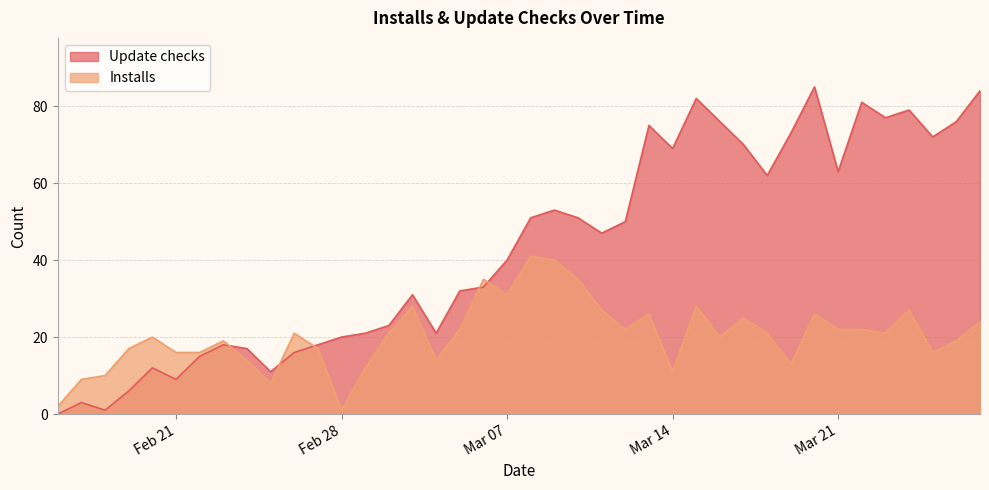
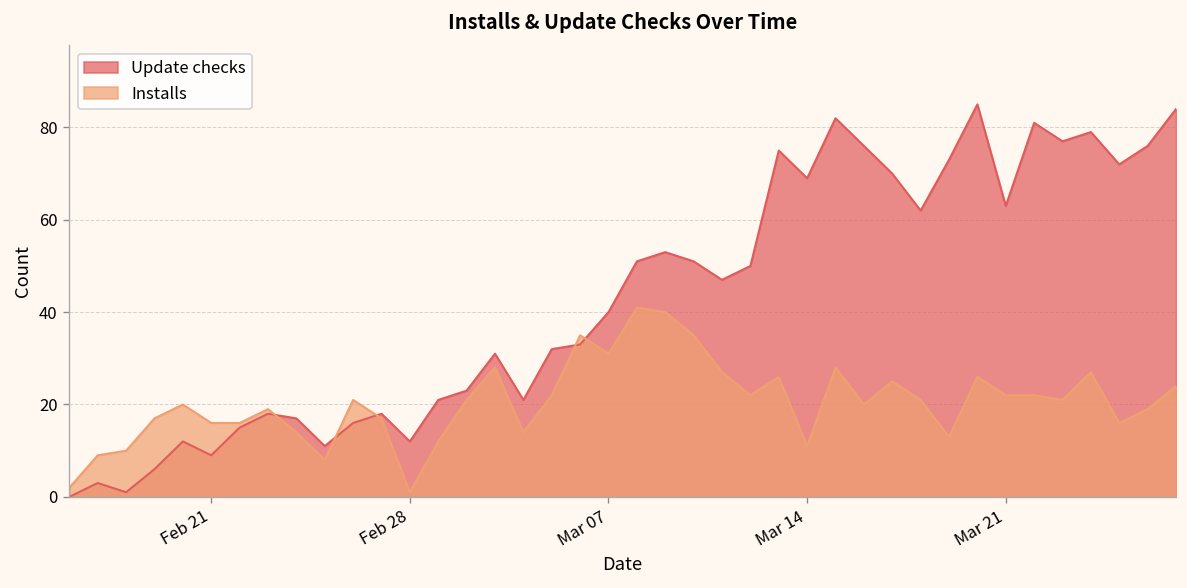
Update checks, Feb 28: 20 -> 12
